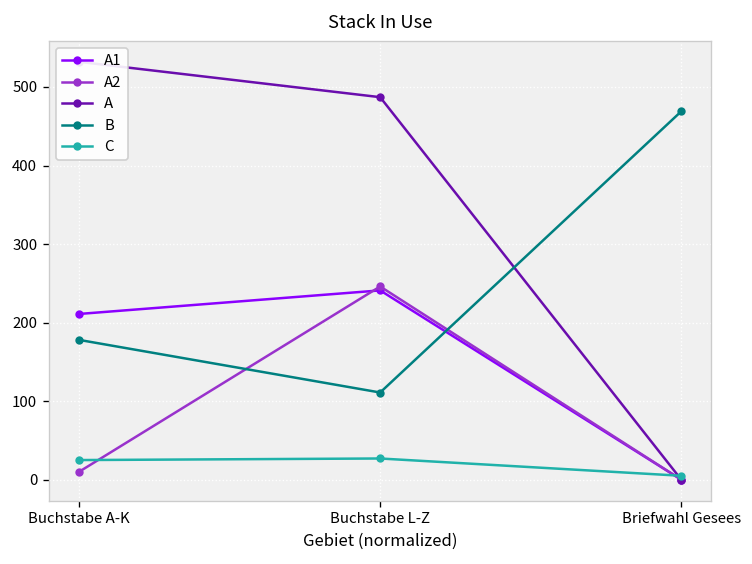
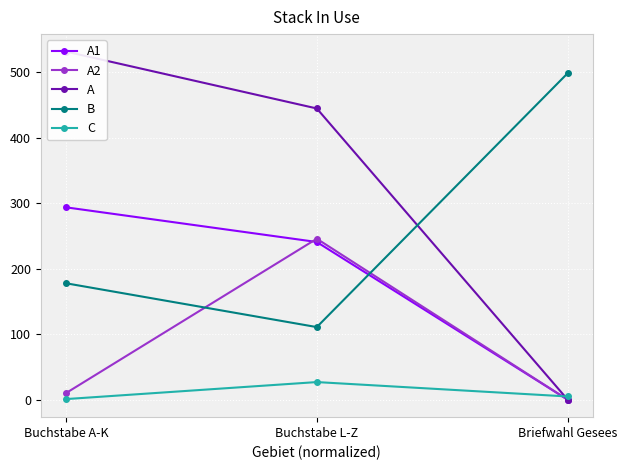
A1, Buchstabe A-K: 210 -> 290
C, Buchstabe A-K: 30 -> 0
A, Buchstabe L-Z: 490 -> 450
B, Briefwahl Gesees: 470 -> 500
